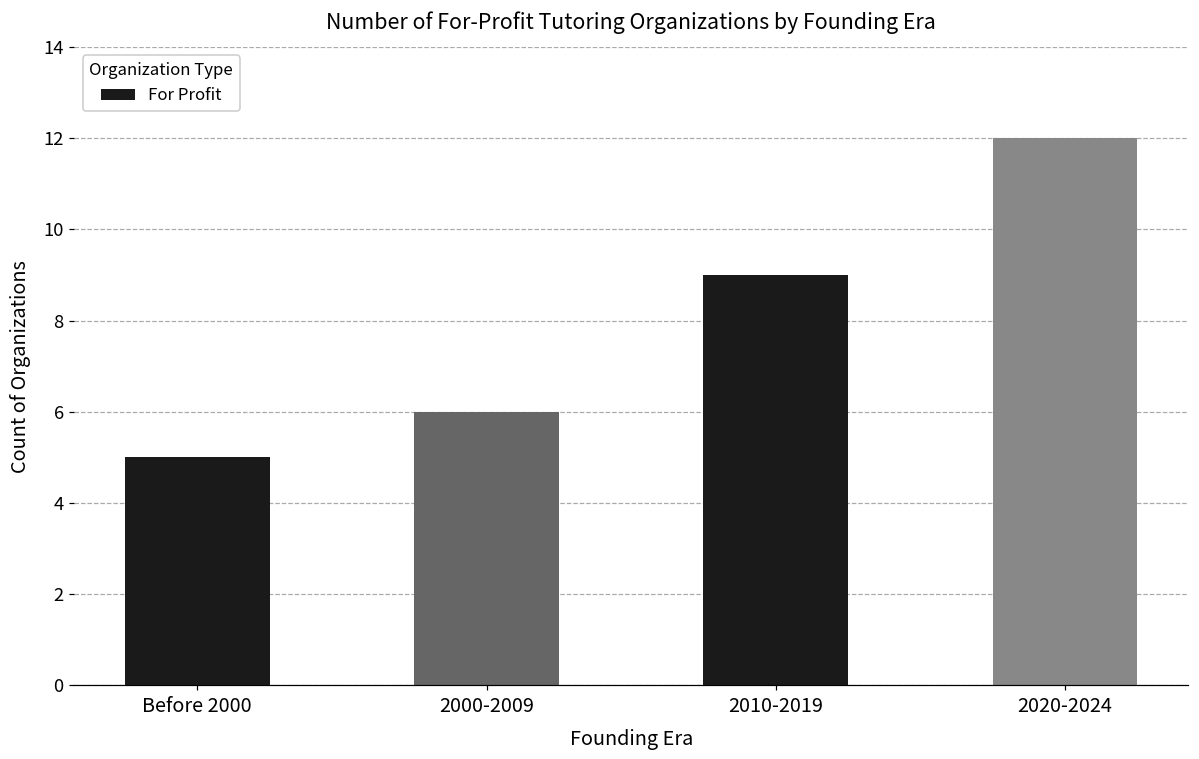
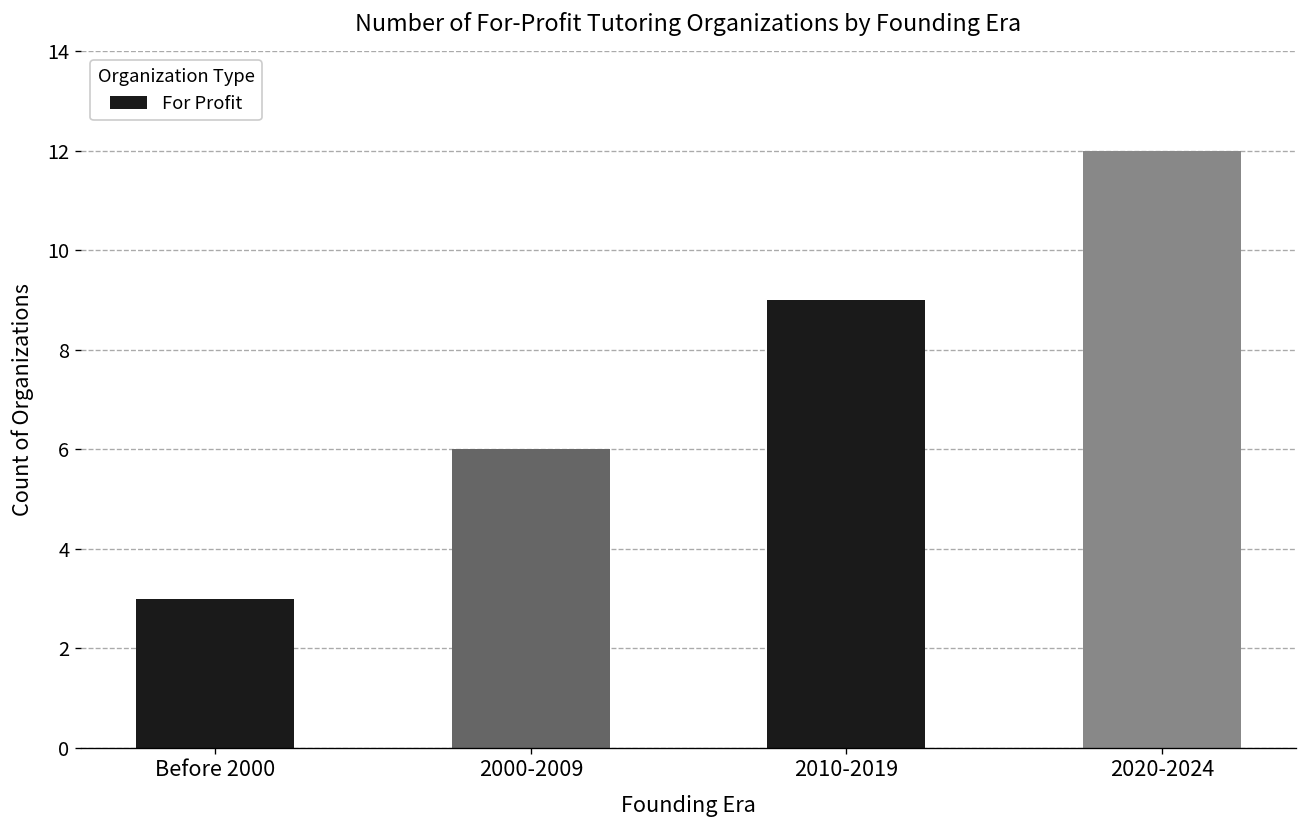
Before 2000: 5 -> 3
